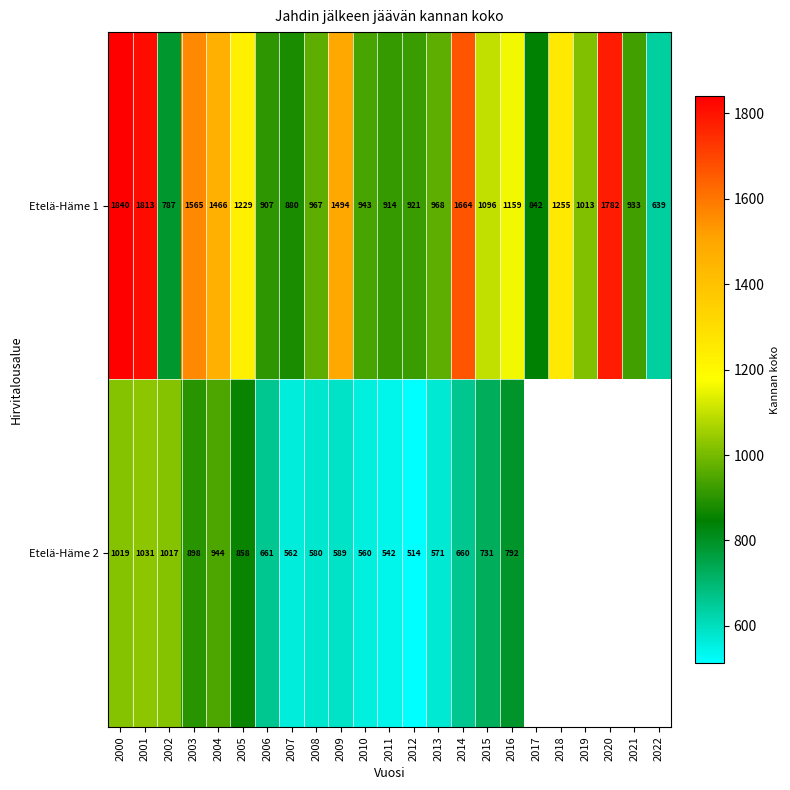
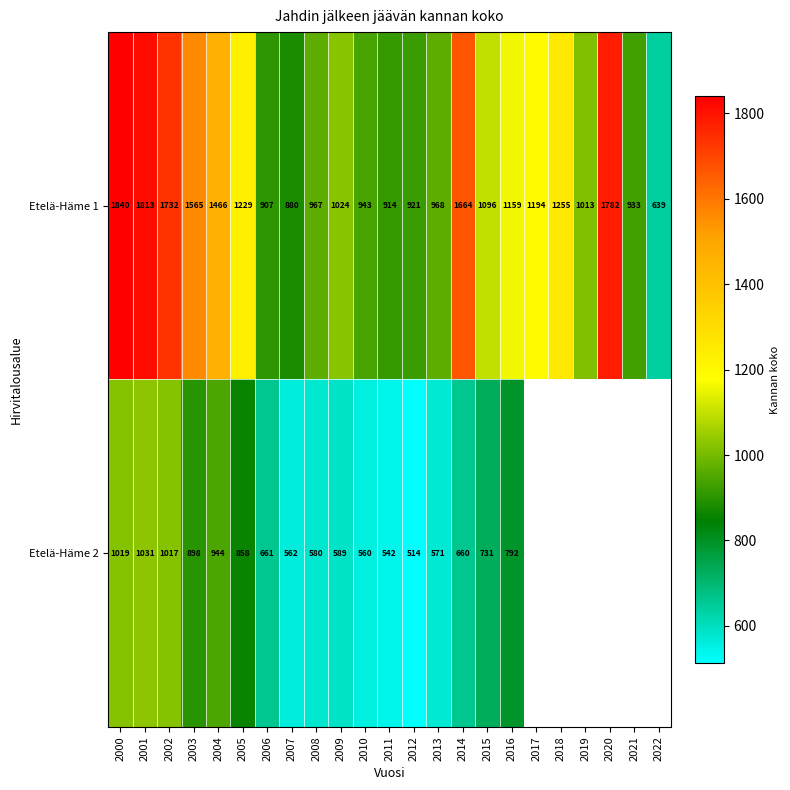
Etelä-Häme 1, 2002: 787 -> 1732
Etelä-Häme 1, 2009: 1494 -> 1024
Etelä-Häme 1, 2017: 842 -> 1194
